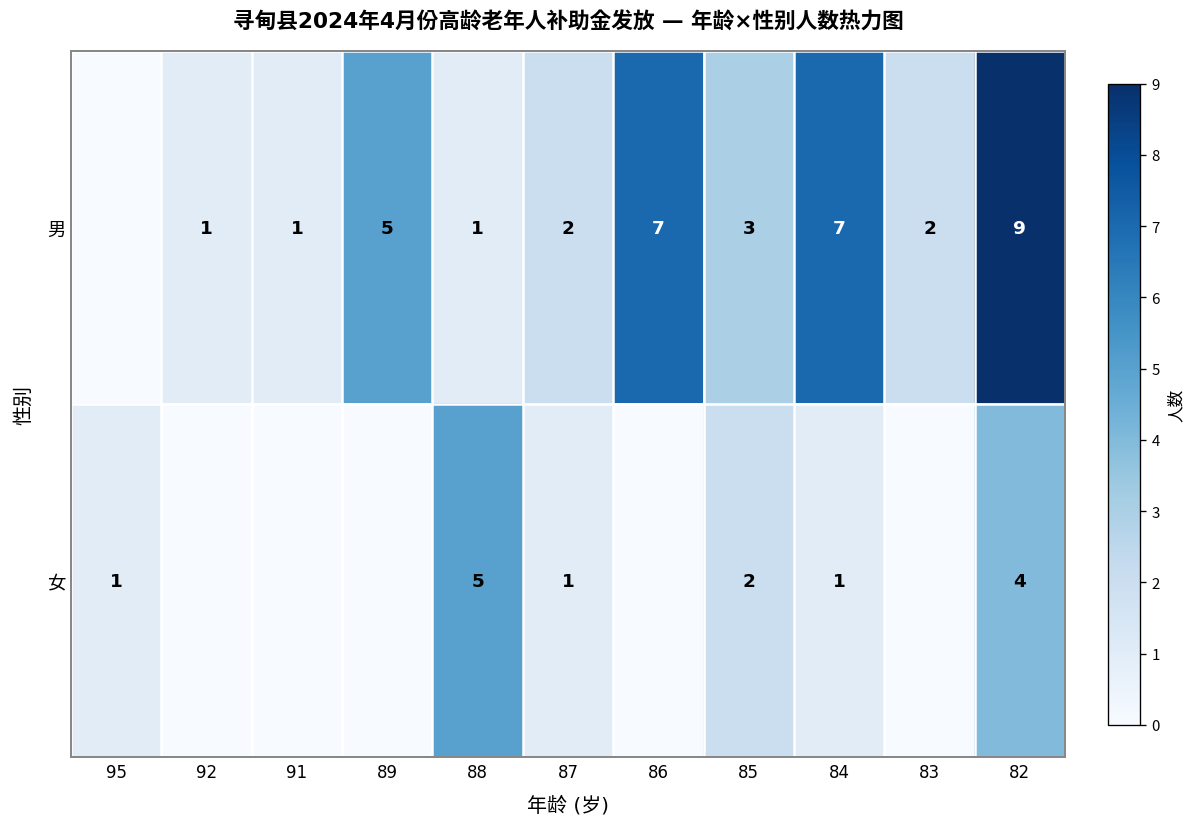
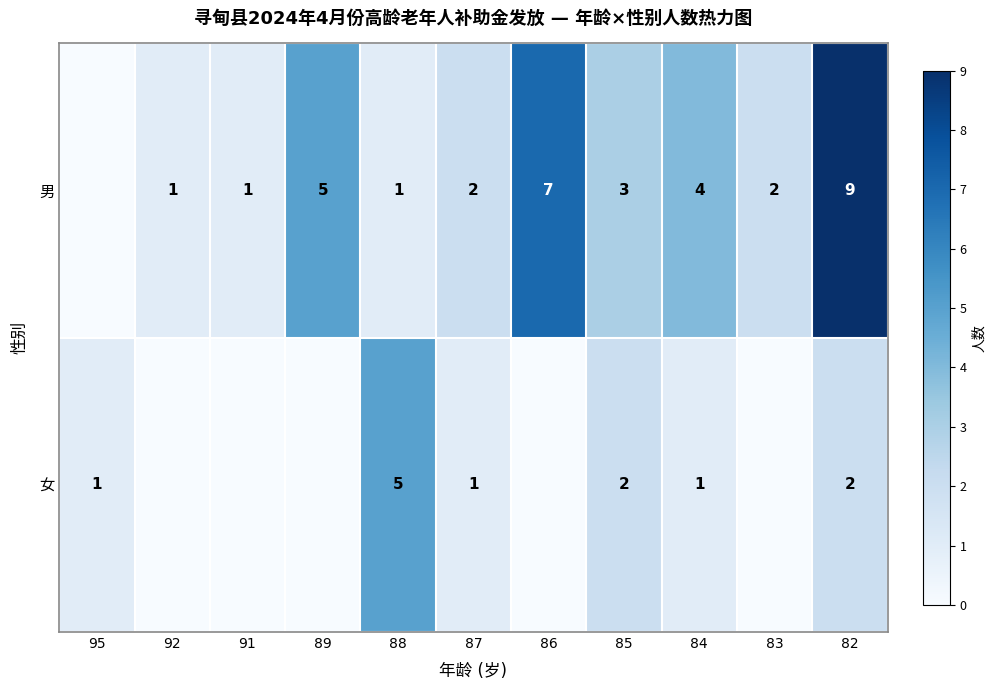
男, 84: 7 -> 4
女, 82: 4 -> 2
